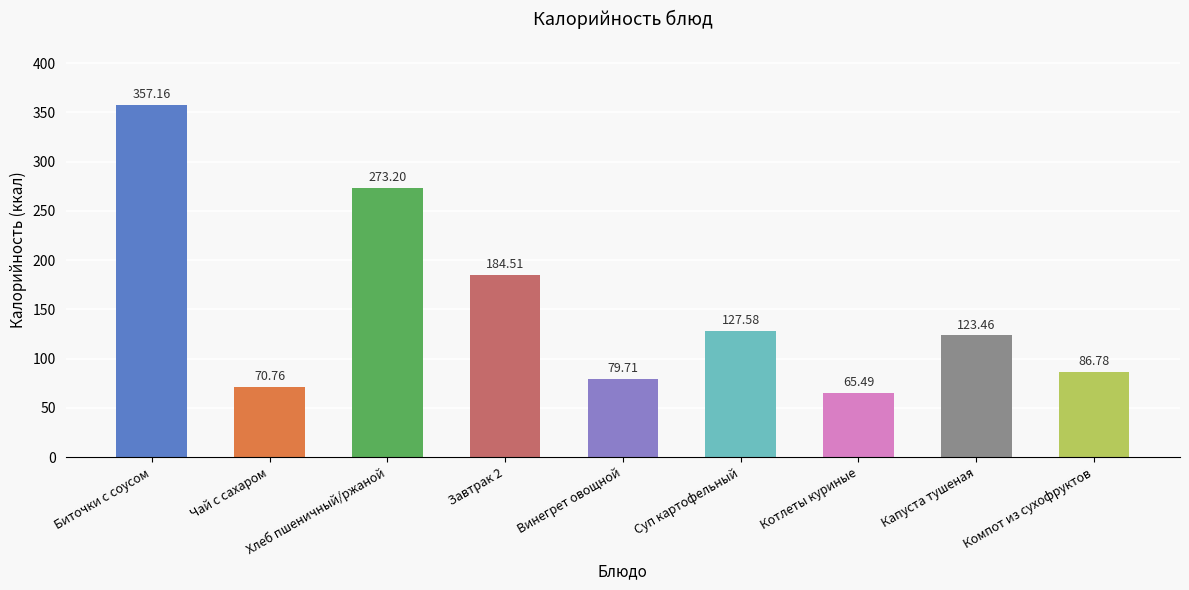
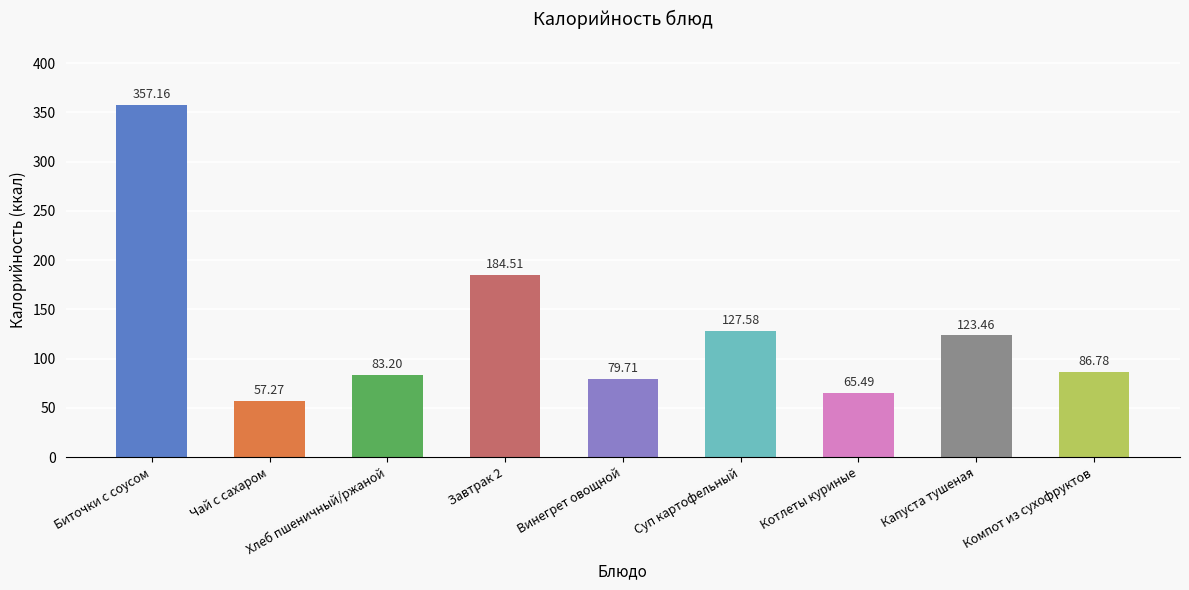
Чай с сахаром: 70.76 -> 57.27
Хлеб пшеничный/ржаной: 273.20 -> 83.20
